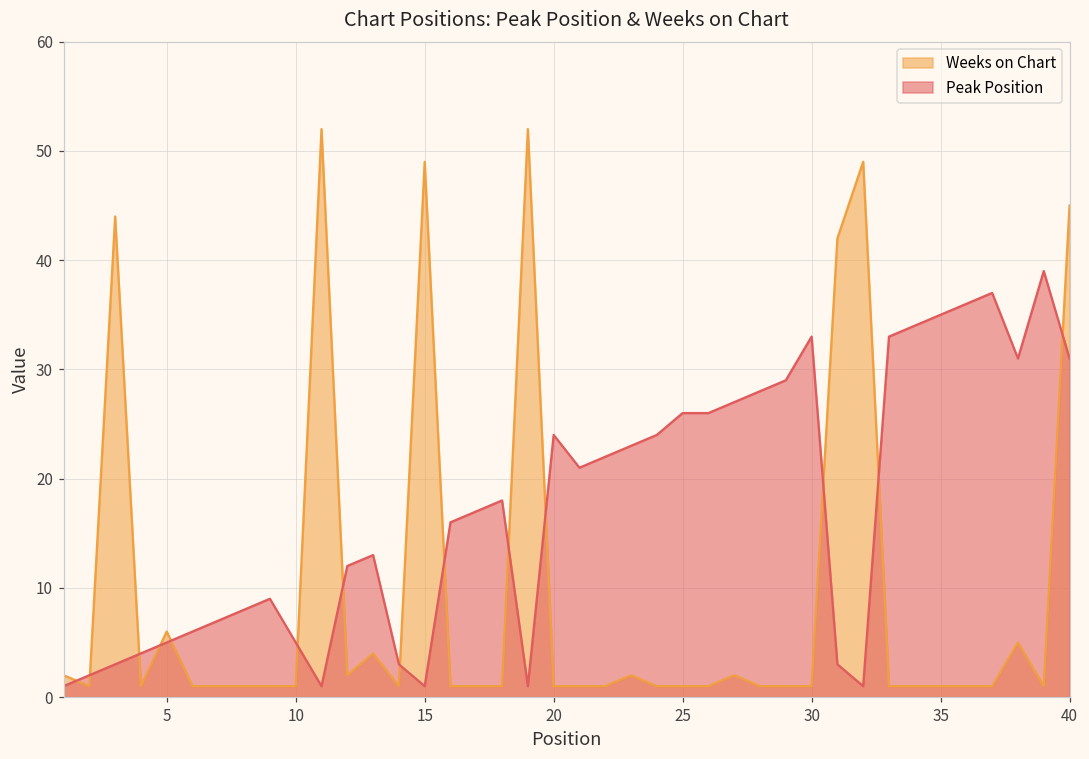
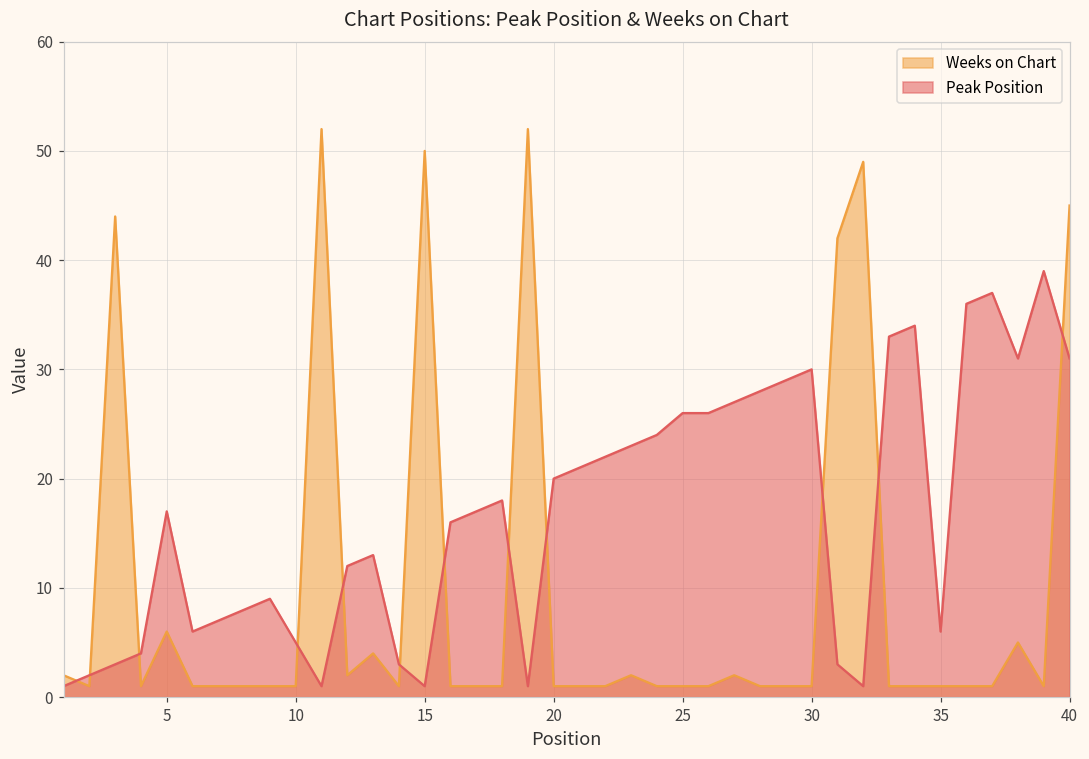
Peak Position, 5: 5 -> 17
Weeks on Chart, 15: 49 -> 50
Peak Position, 20: 24 -> 20
Peak Position, 30: 33 -> 30
Peak Position, 35: 35 -> 6
